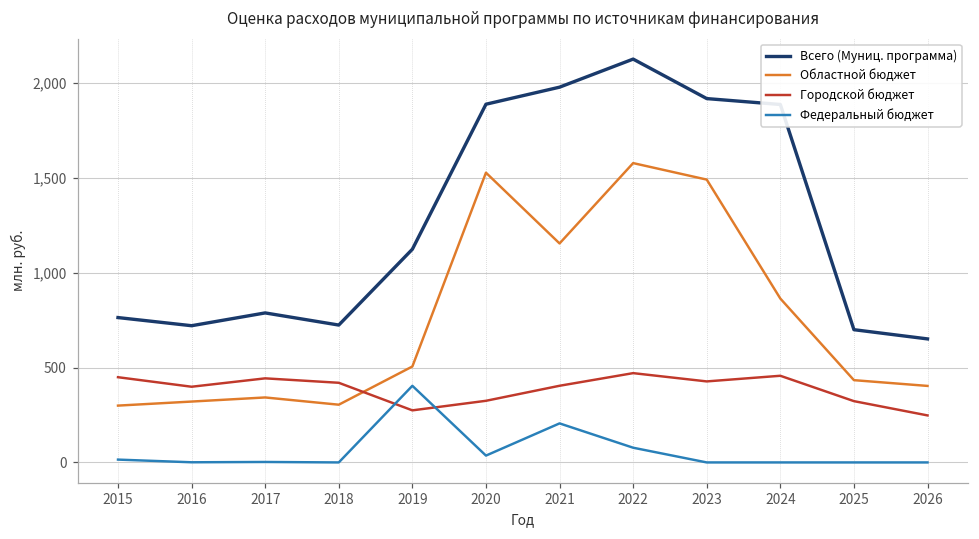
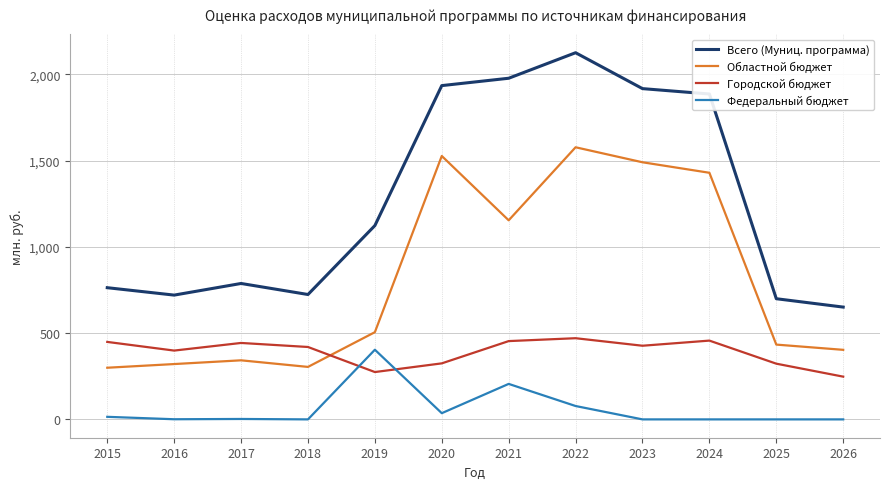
Всего (Муниц. программа), 2020: 1,890 -> 1,930
Городской бюджет, 2021: 400 -> 450
Областной бюджет, 2024: 860 -> 1,430
